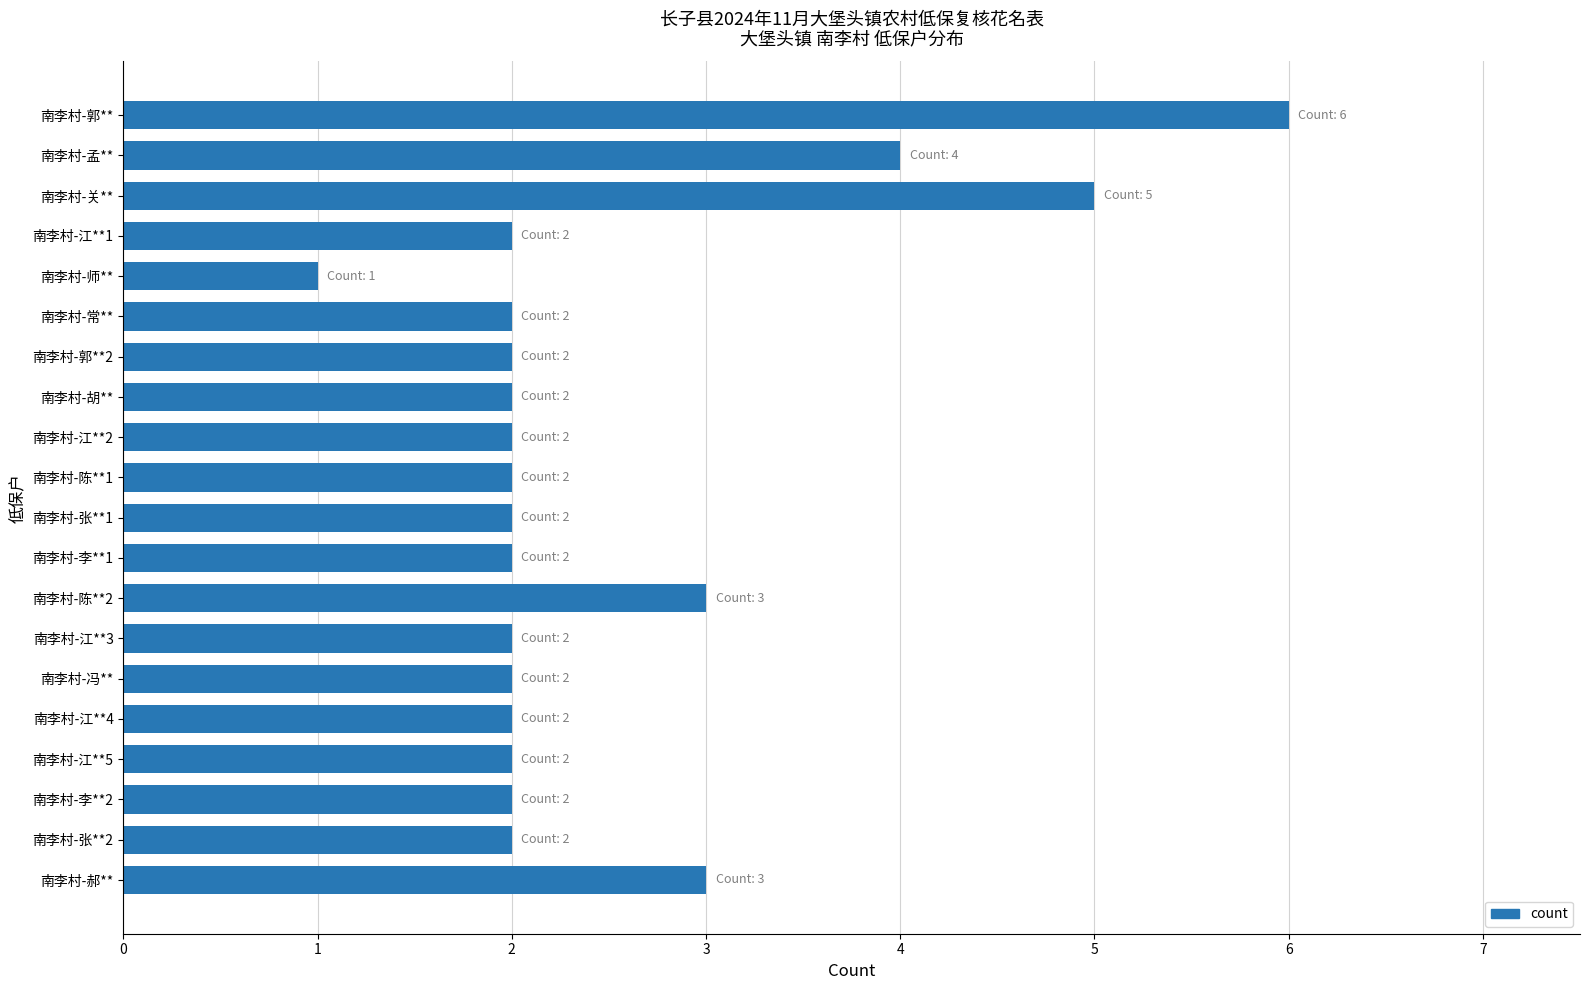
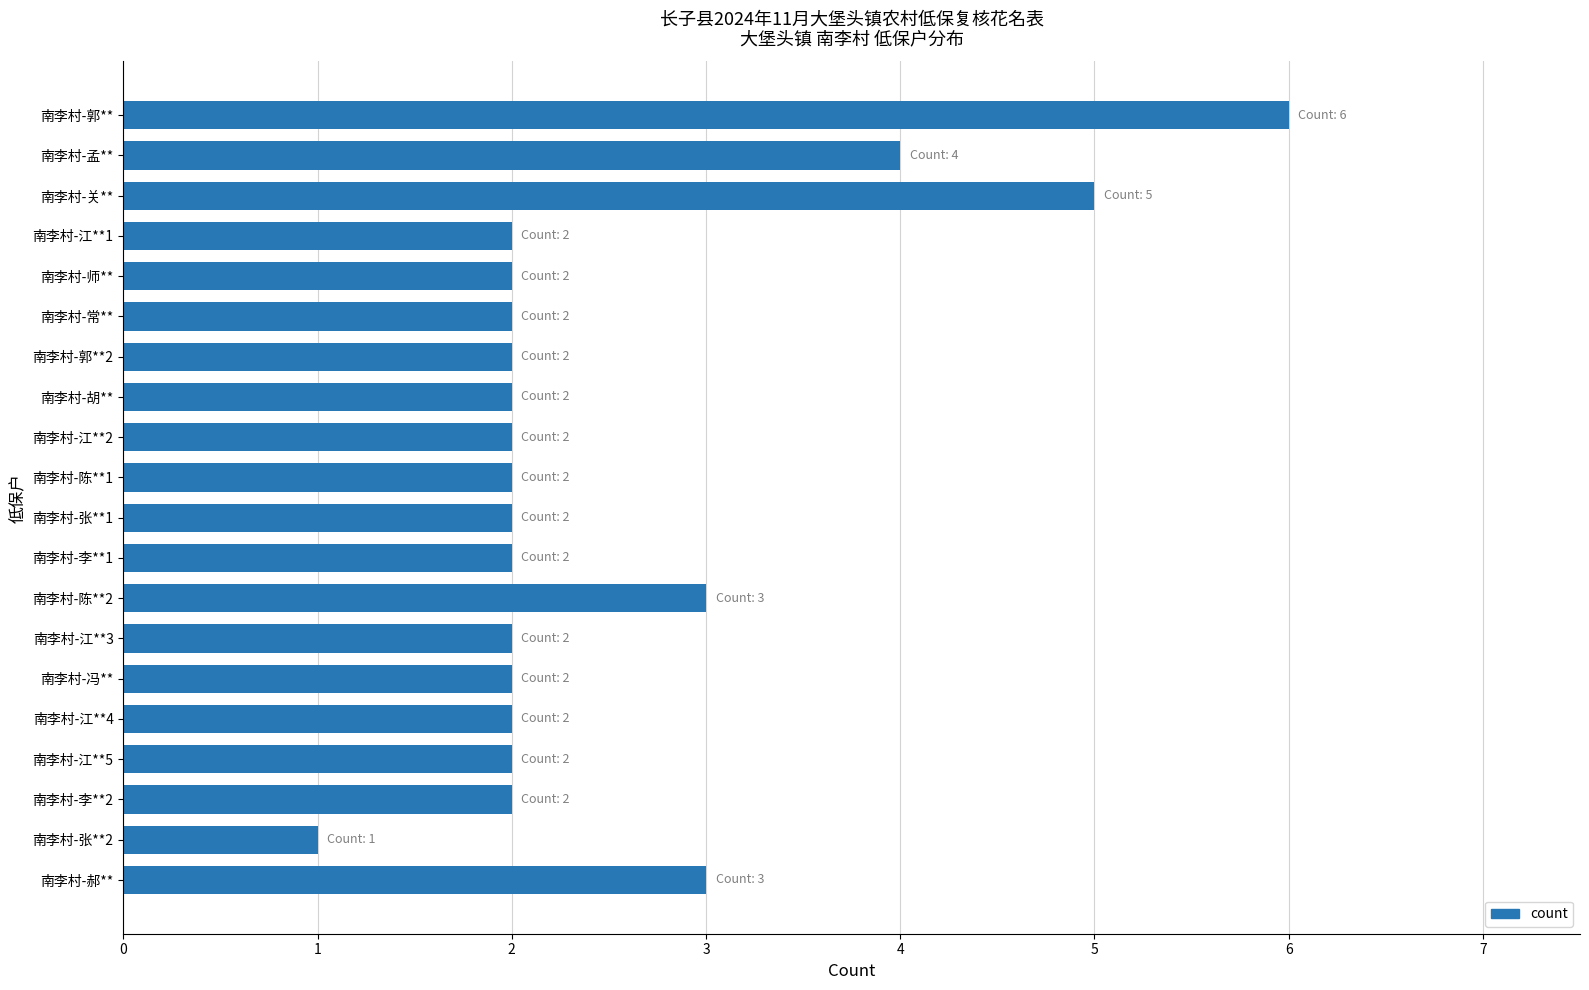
南李村-师**: 1 -> 2
南李村-张**2: 2 -> 1
